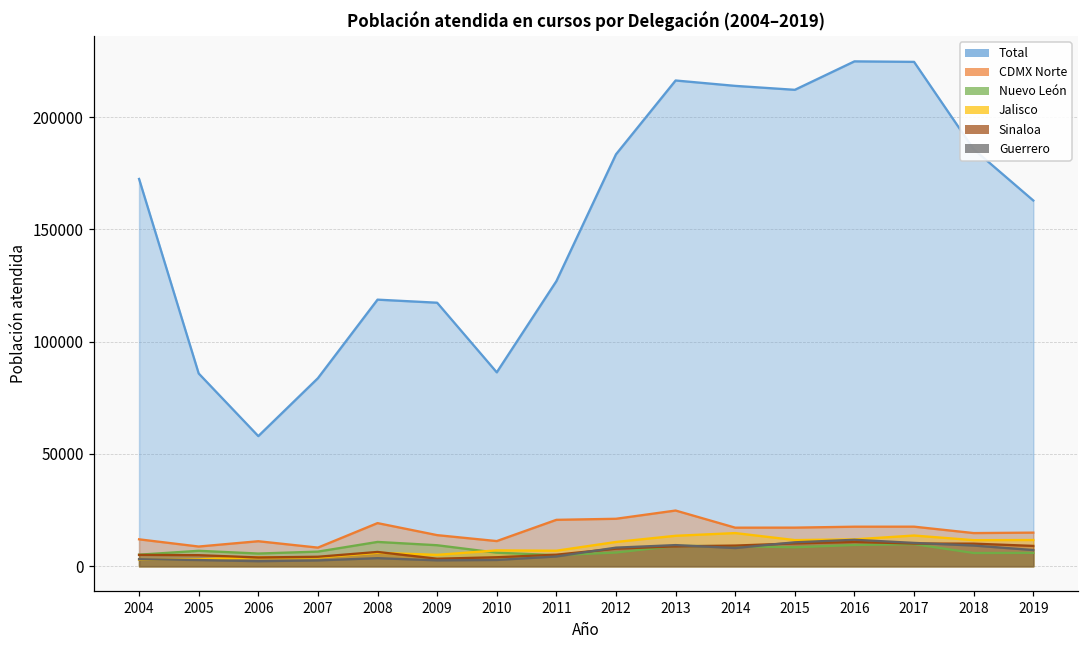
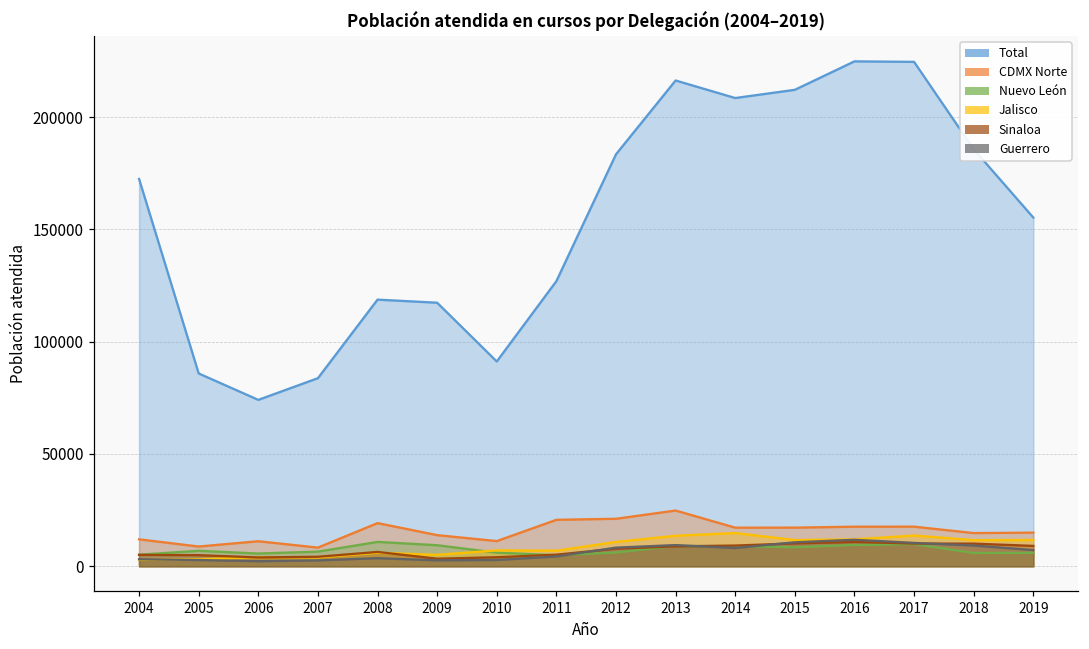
Total, 2006: 58000 -> 74000
Total, 2010: 86000 -> 91000
Total, 2014: 214000 -> 208000
Total, 2019: 163000 -> 155000
